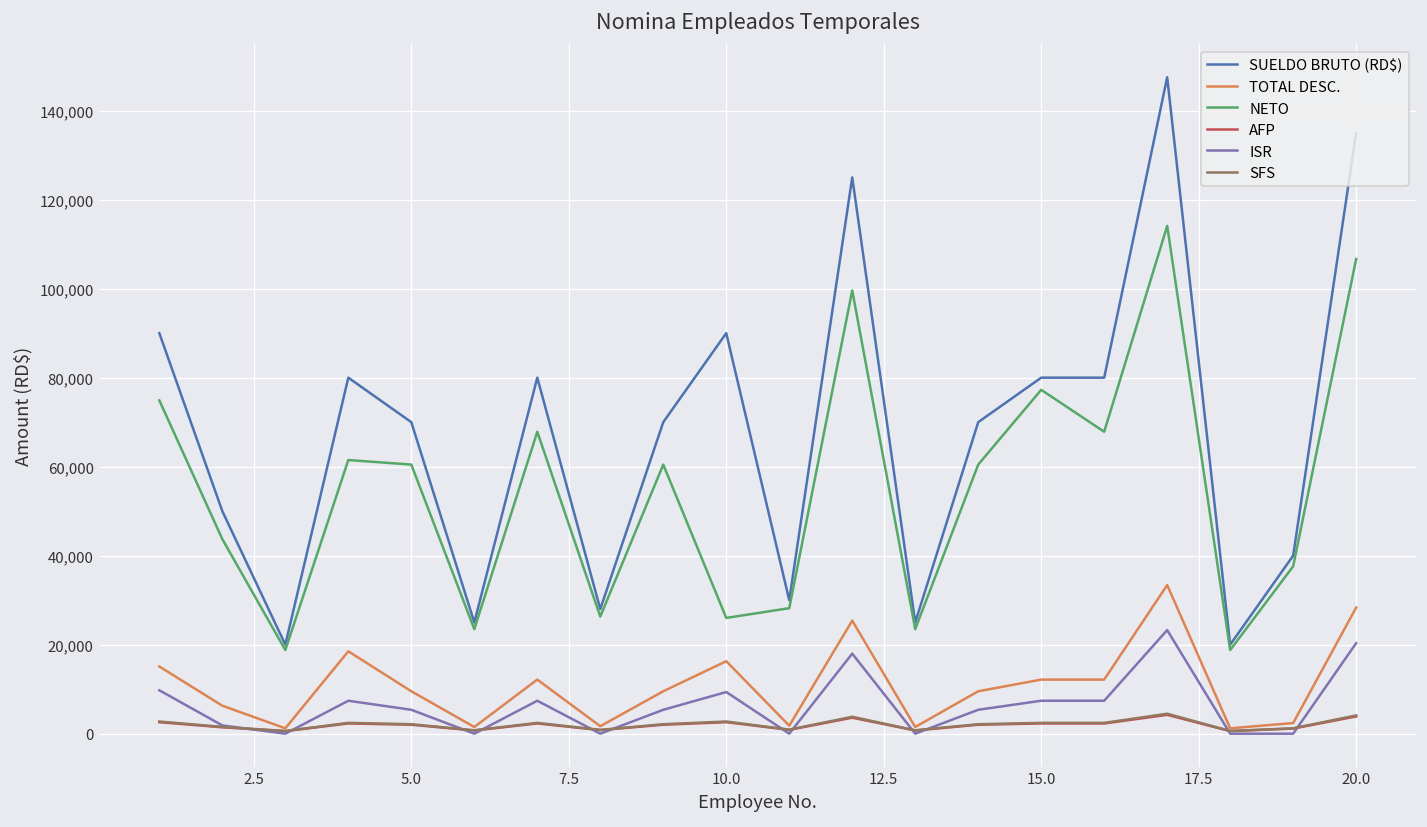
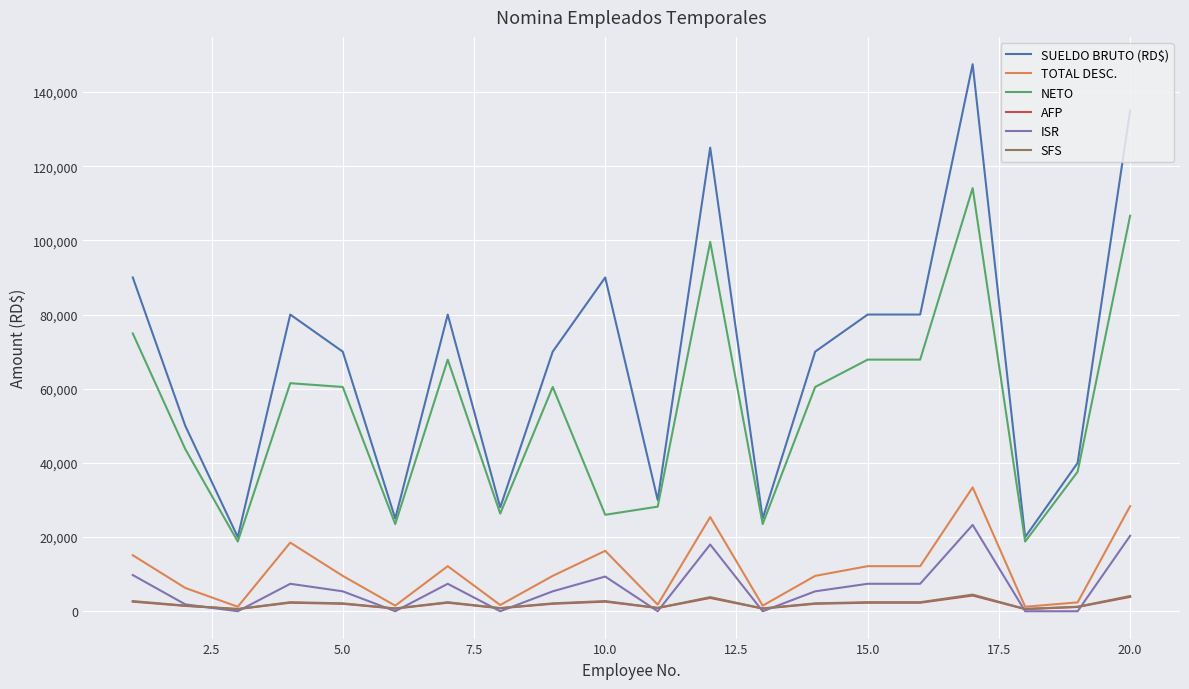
NETO, 15.0: 77,000 -> 68,000
